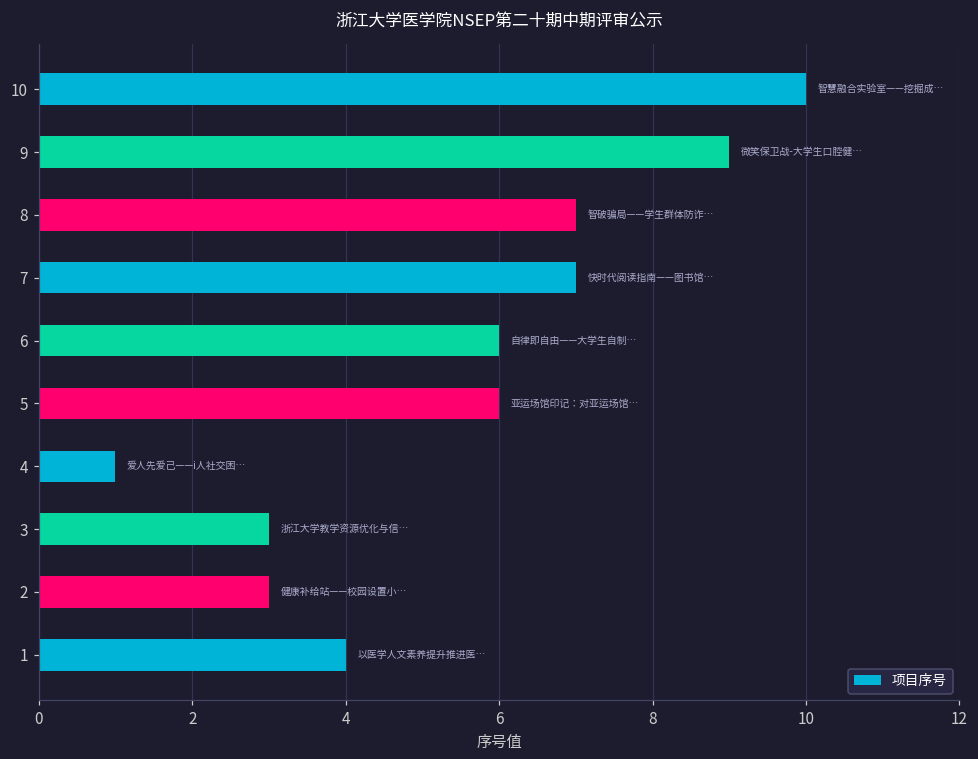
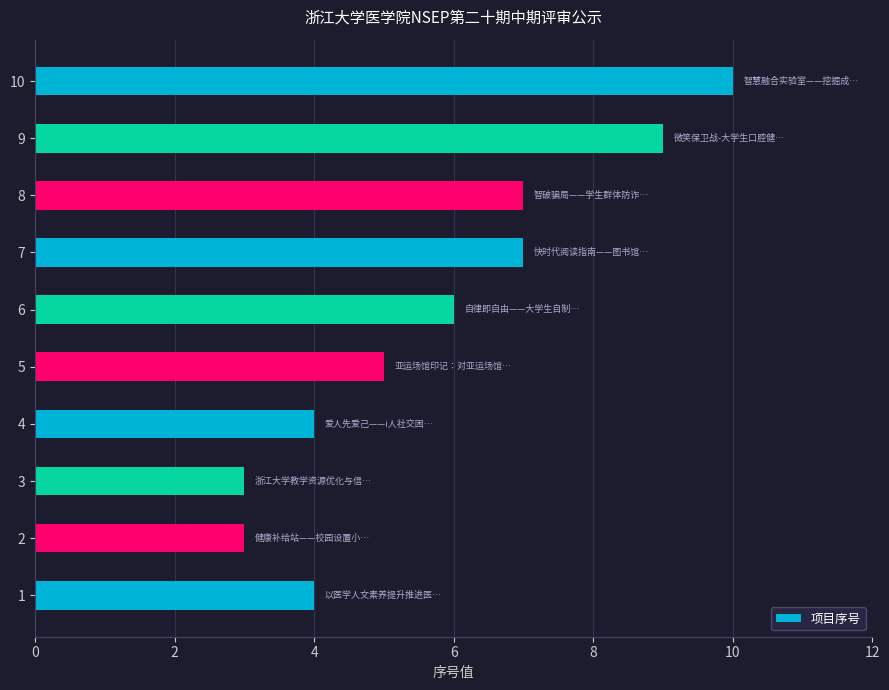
5: 6 -> 5
4: 1 -> 4
